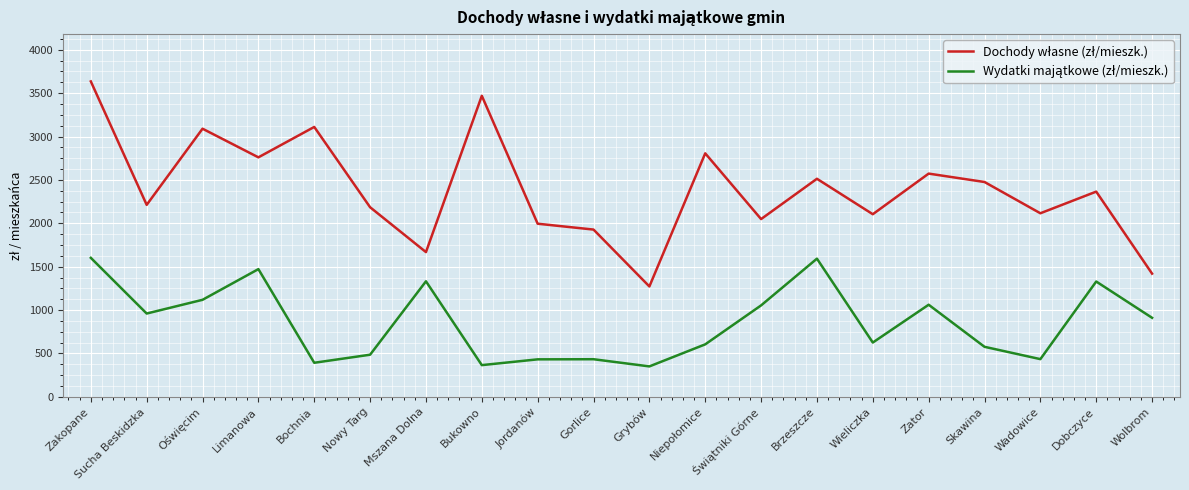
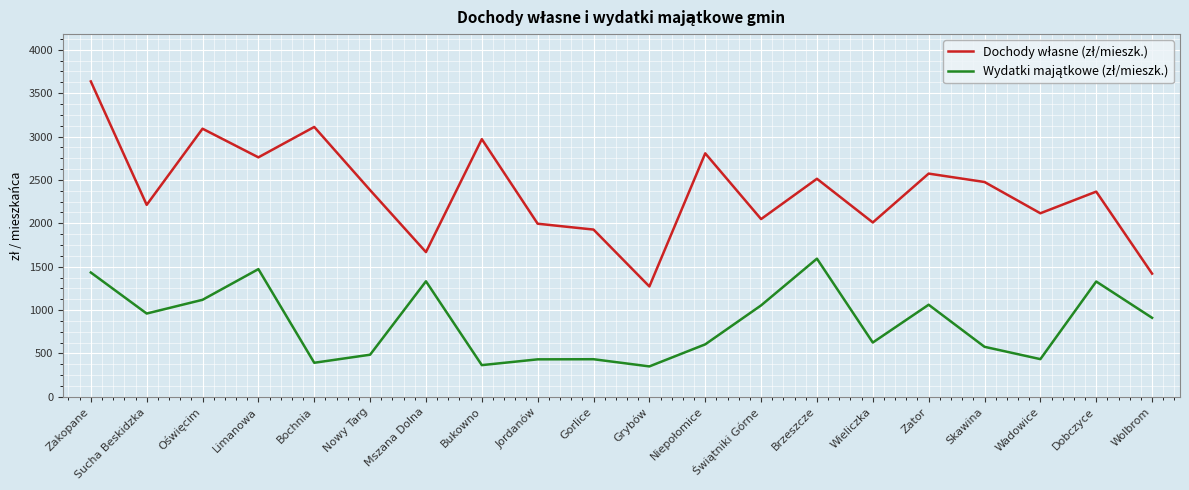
Wydatki majątkowe (zł/mieszk.), Zakopane: 1600 -> 1400
Dochody własne (zł/mieszk.), Nowy Targ: 2200 -> 2400
Dochody własne (zł/mieszk.), Bukowno: 3500 -> 3000
Dochody własne (zł/mieszk.), Wieliczka: 2100 -> 2000
